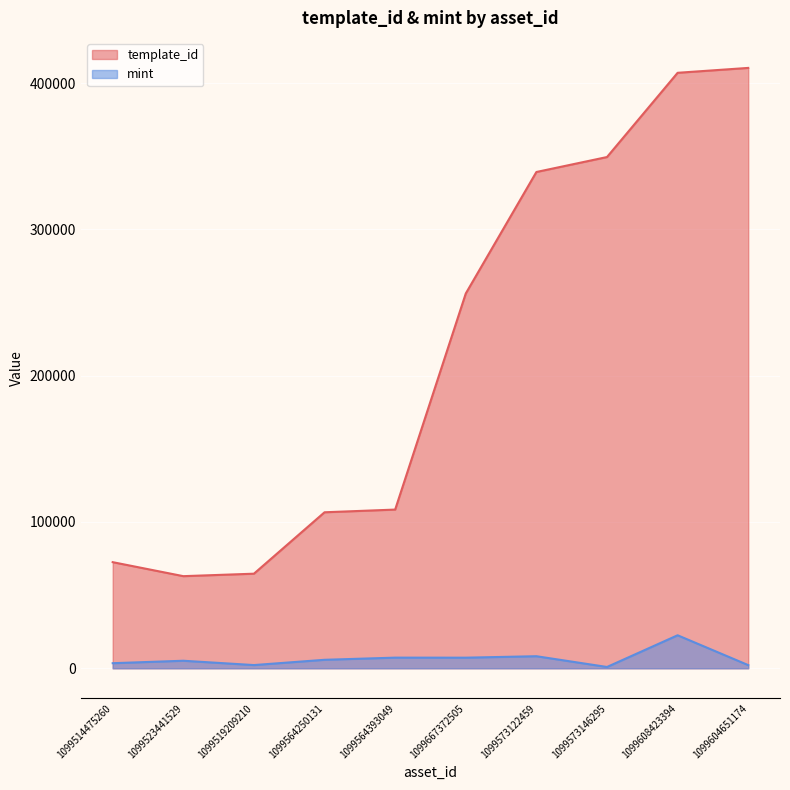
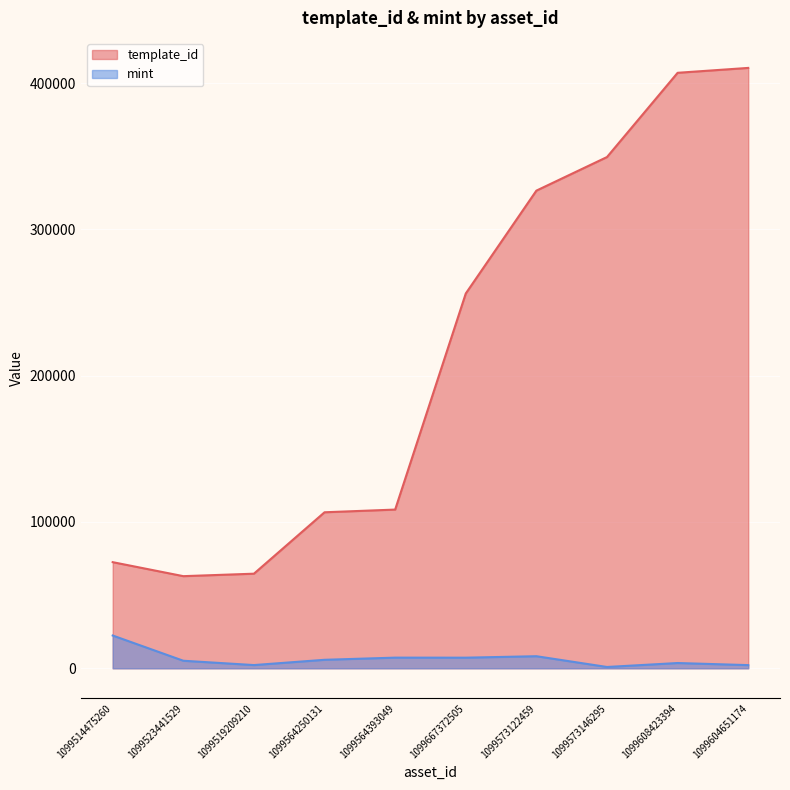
mint, 1099514475260: 3000 -> 22000
template_id, 1099573122459: 339000 -> 326000
mint, 1099608423394: 23000 -> 4000
